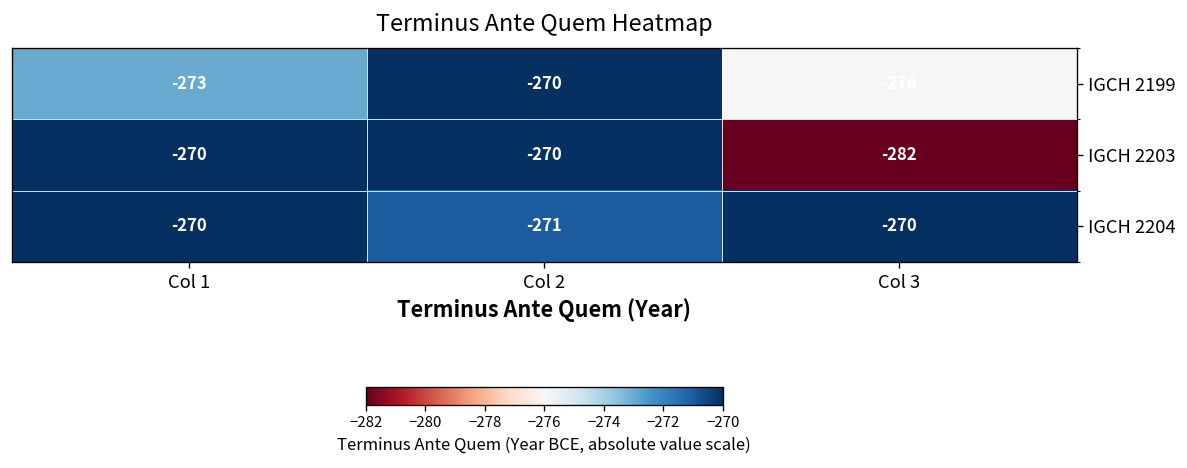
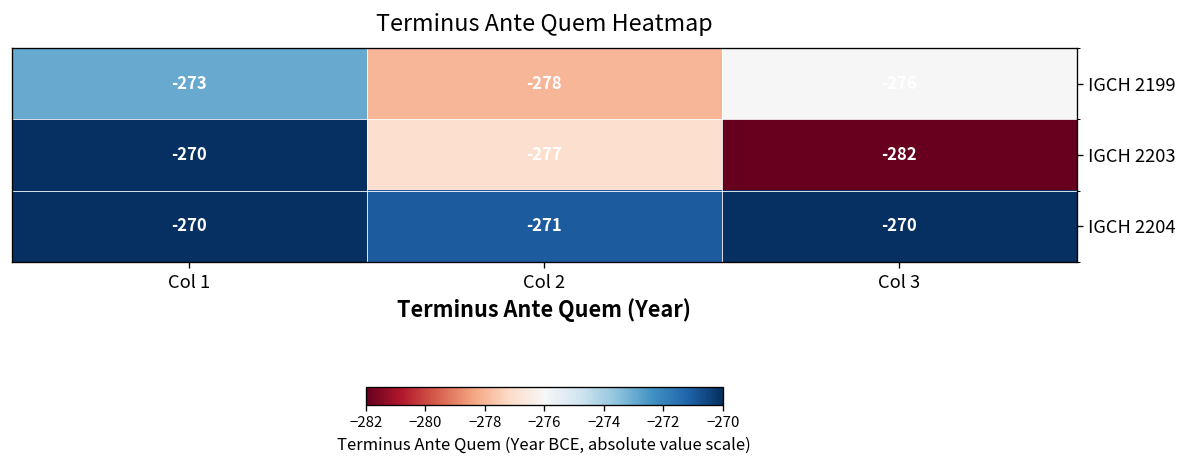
IGCH 2199, Col 2: -270 -> -278
IGCH 2203, Col 2: -270 -> -277
